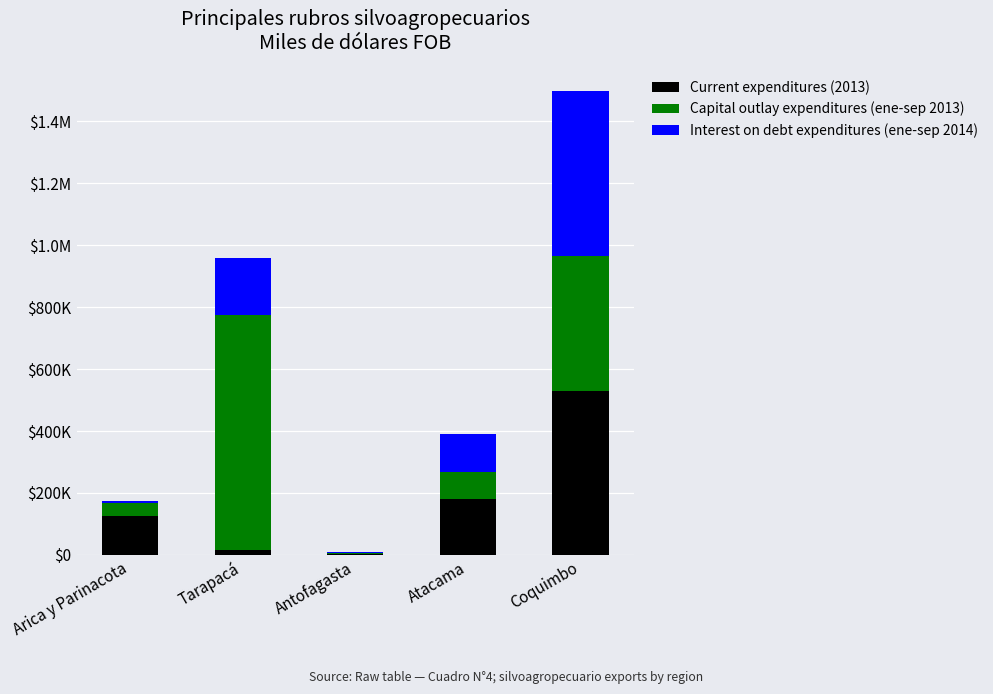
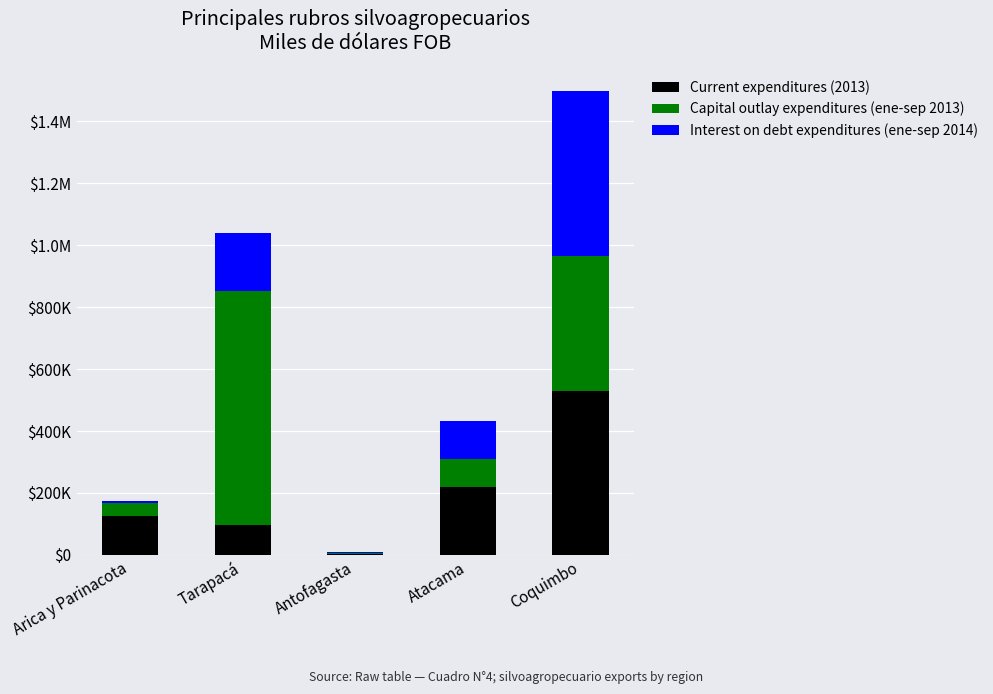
Current expenditures (2013), Tarapacá: $20000 -> $100000
Current expenditures (2013), Atacama: $180000 -> $220000
